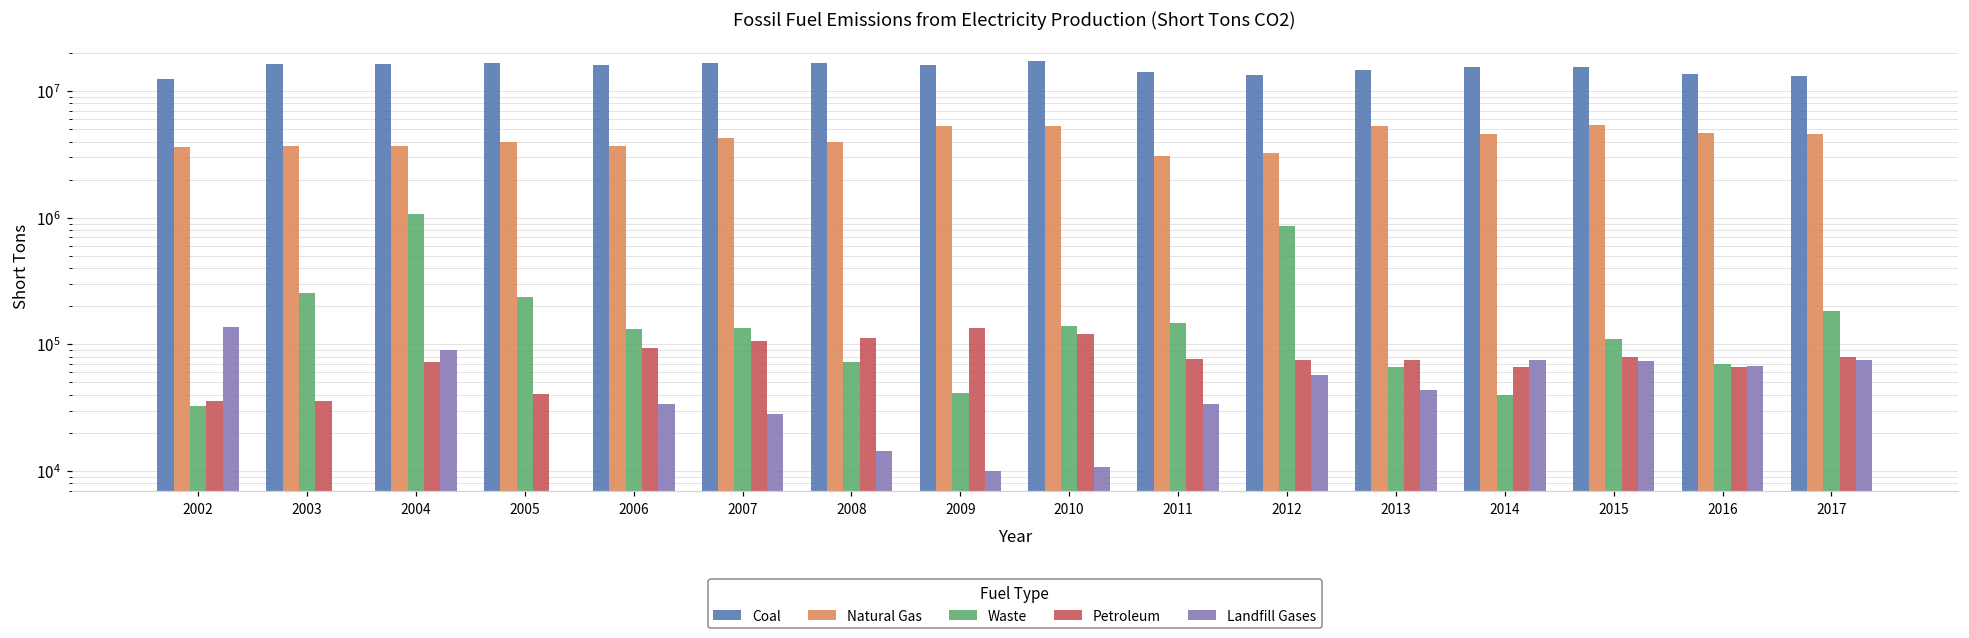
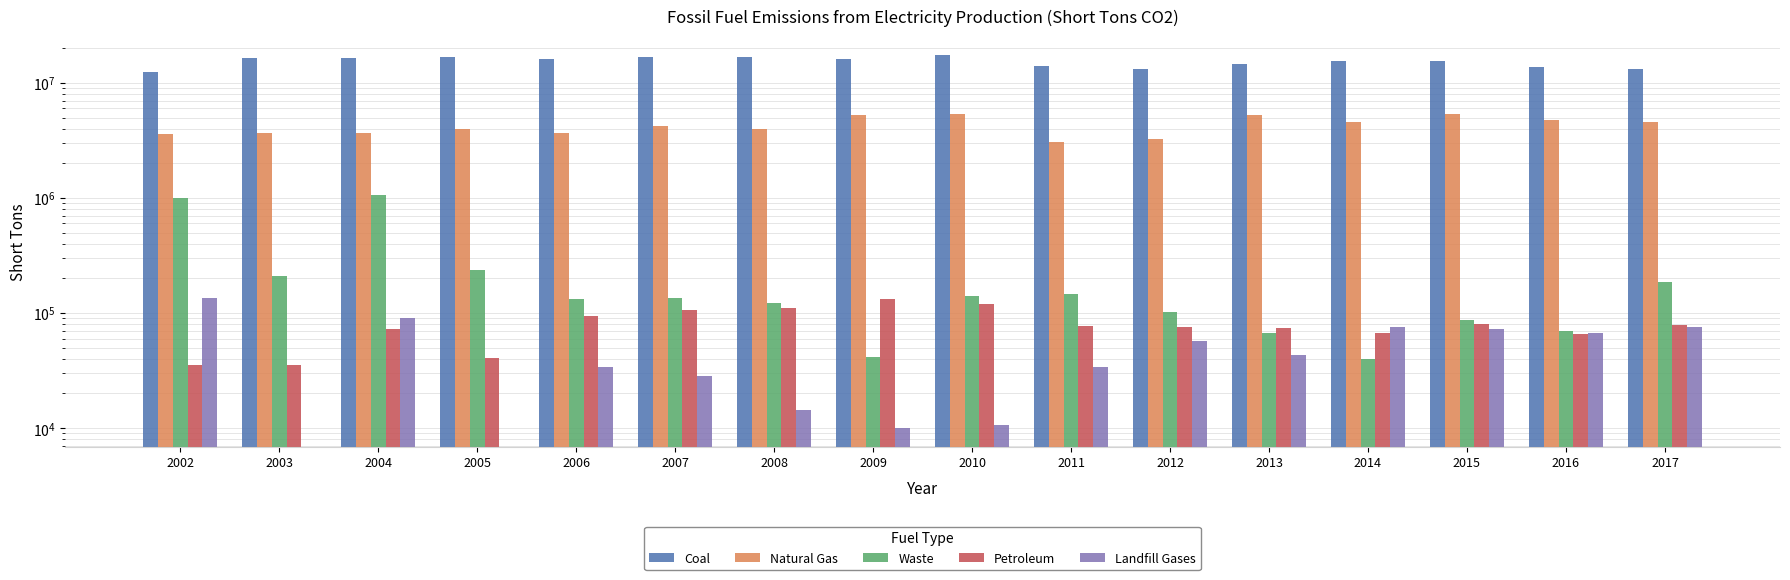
Waste, 2002: 32000 -> 1000000
Waste, 2003: 260000 -> 210000
Waste, 2008: 70000 -> 120000
Waste, 2012: 900000 -> 100000
Waste, 2015: 110000 -> 90000
